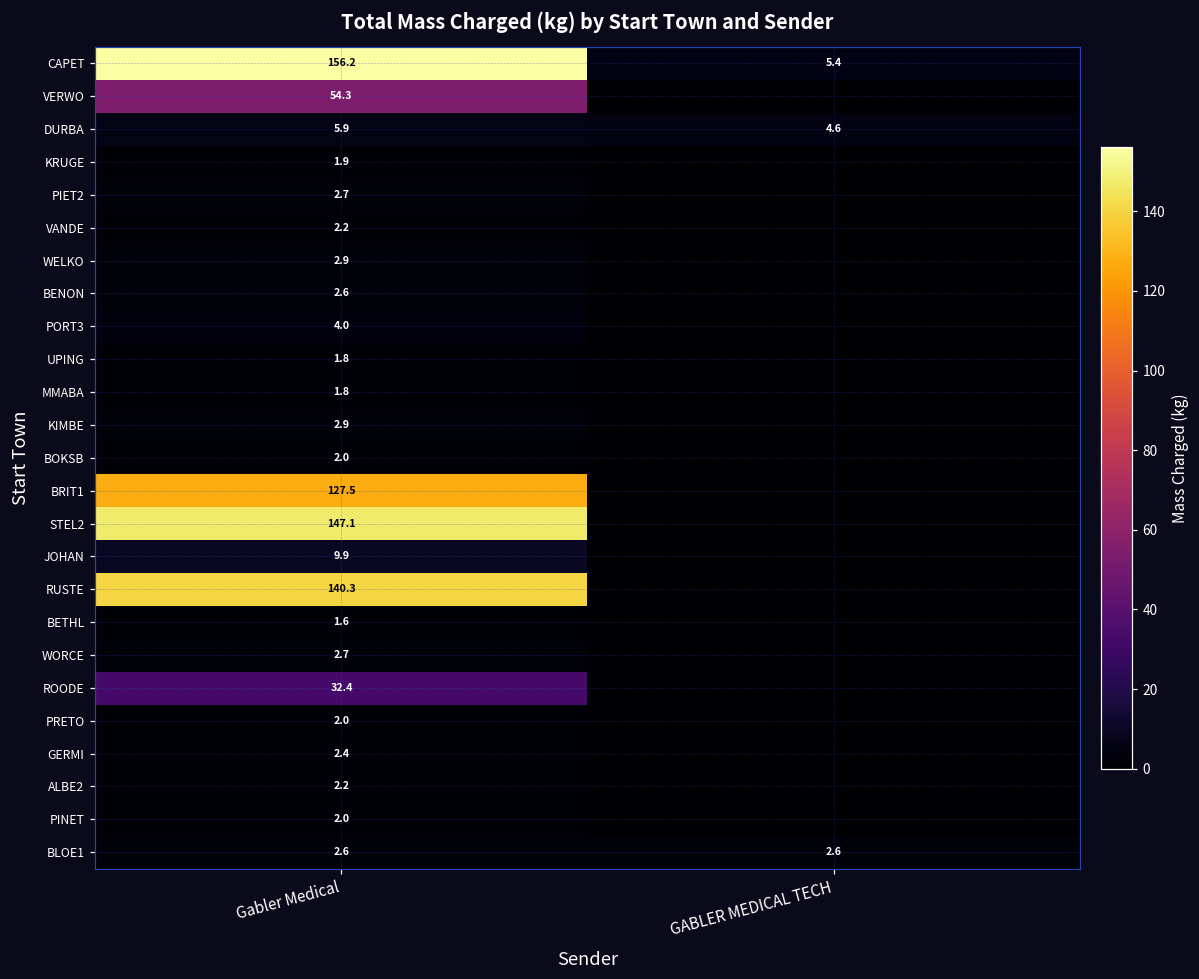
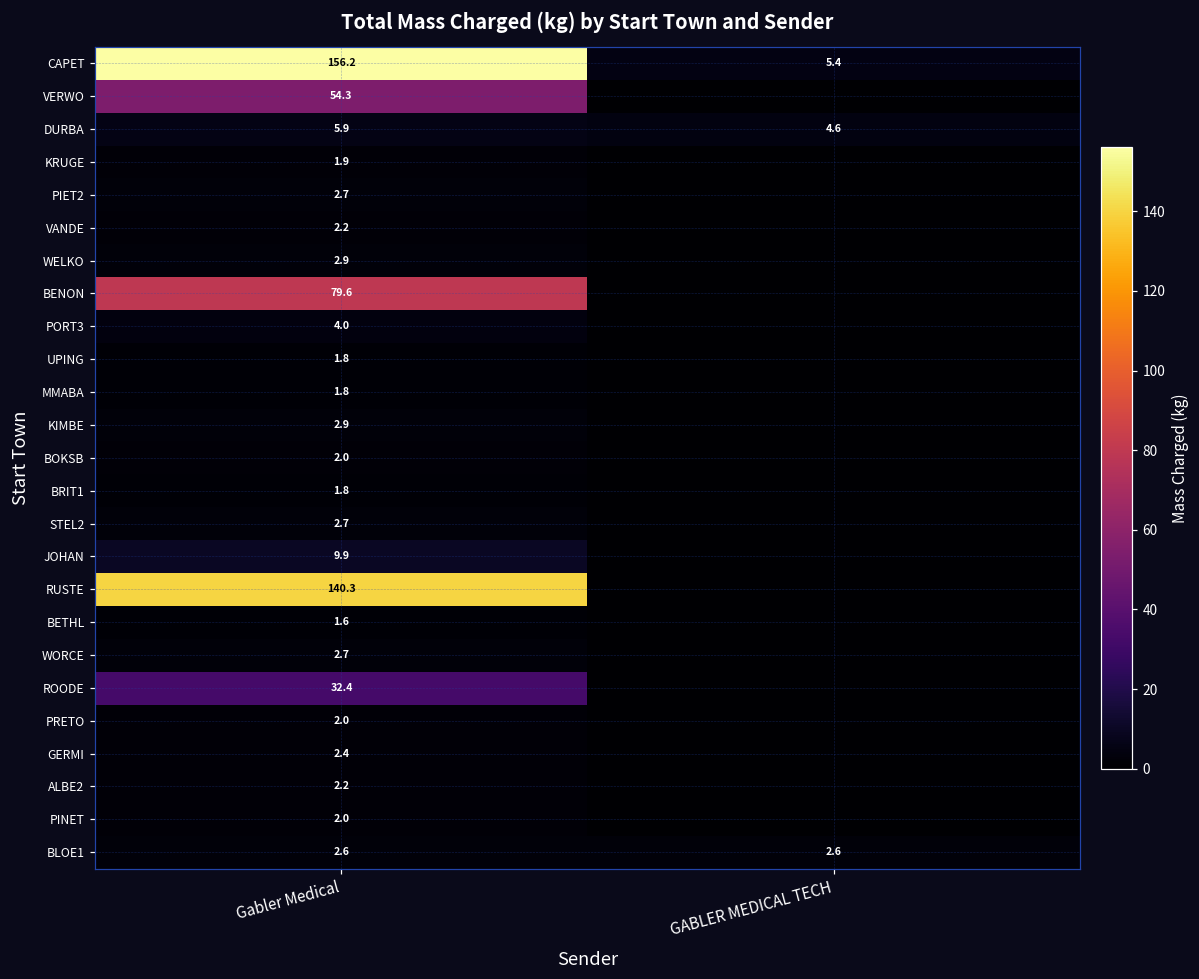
BENON, Gabler Medical: 2.6 -> 79.6
BRIT1, Gabler Medical: 127.5 -> 1.8
STEL2, Gabler Medical: 147.1 -> 2.7
